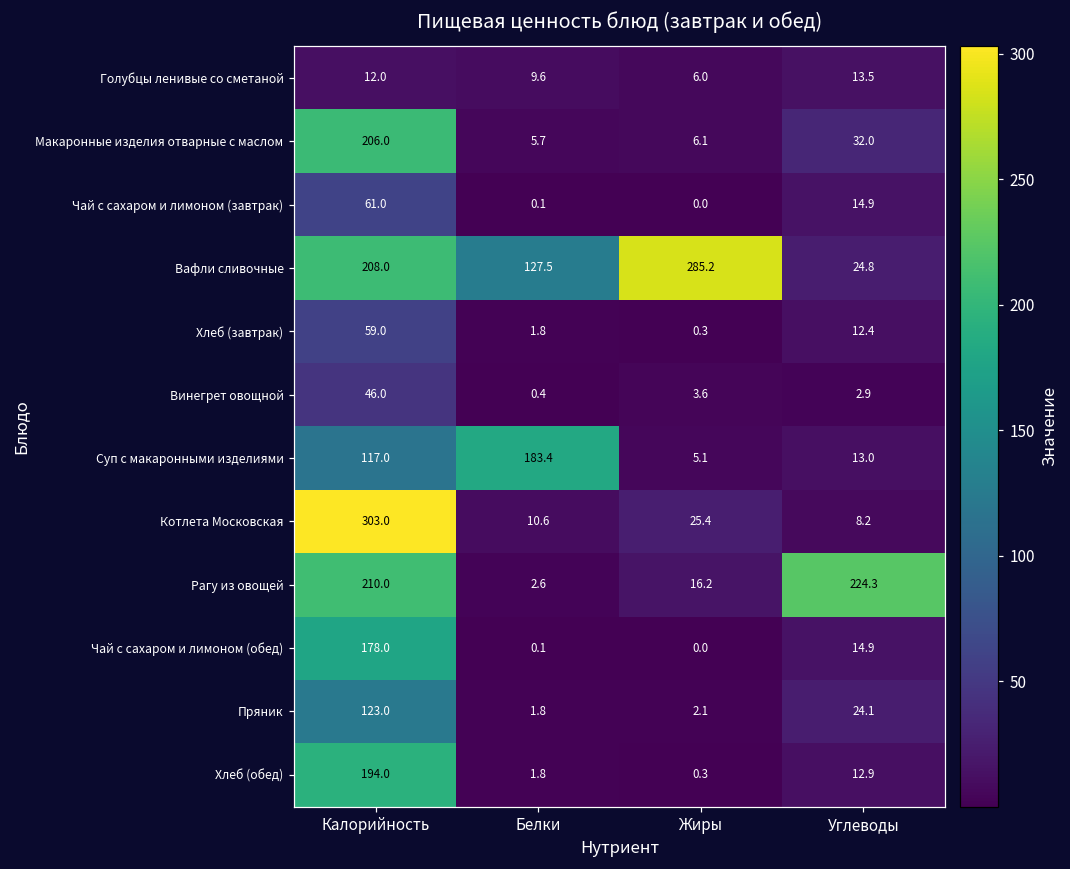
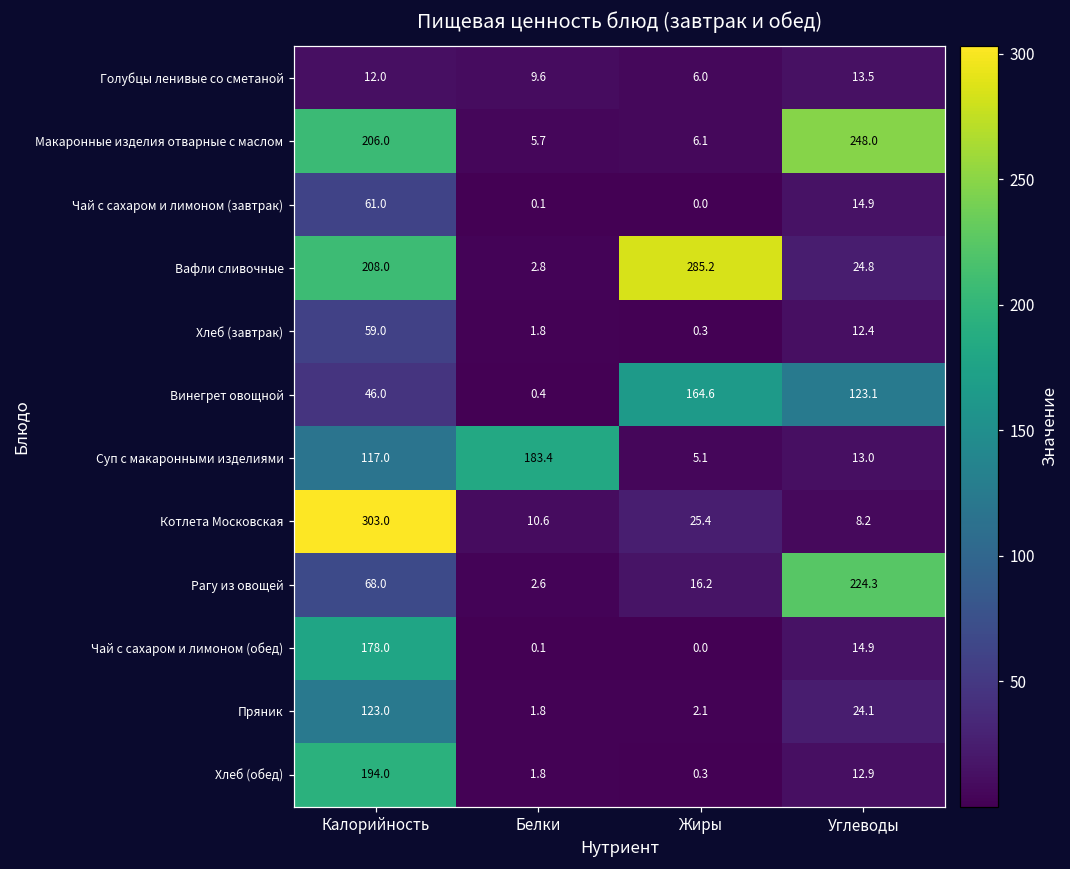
Макаронные изделия отварные с маслом, Углеводы: 32.0 -> 248.0
Вафли сливочные, Белки: 127.5 -> 2.8
Винегрет овощной, Жиры: 3.6 -> 164.6
Винегрет овощной, Углеводы: 2.9 -> 123.1
Рагу из овощей, Калорийность: 210.0 -> 68.0
